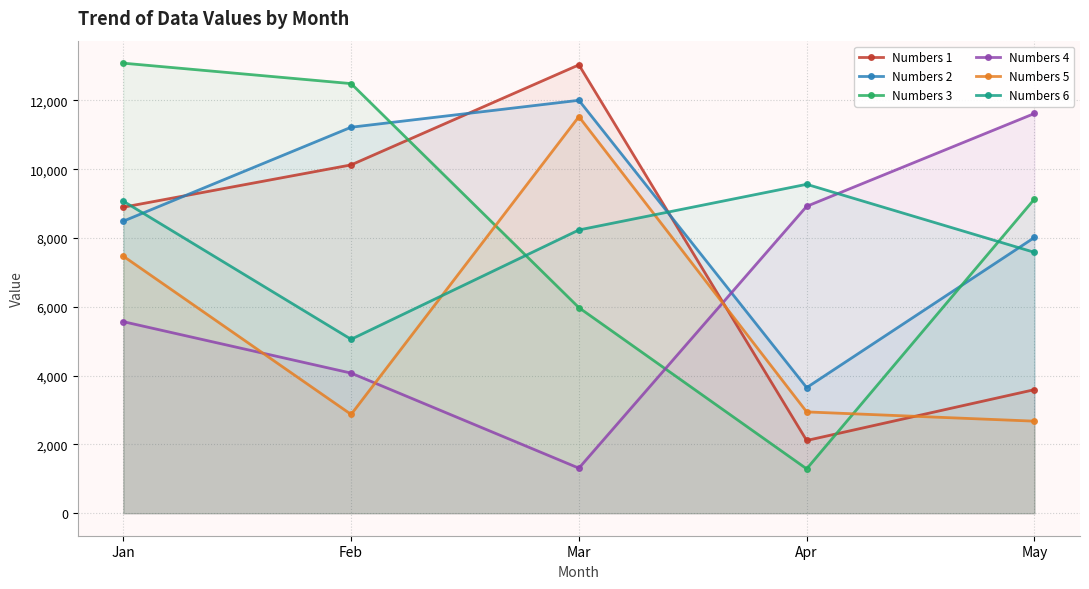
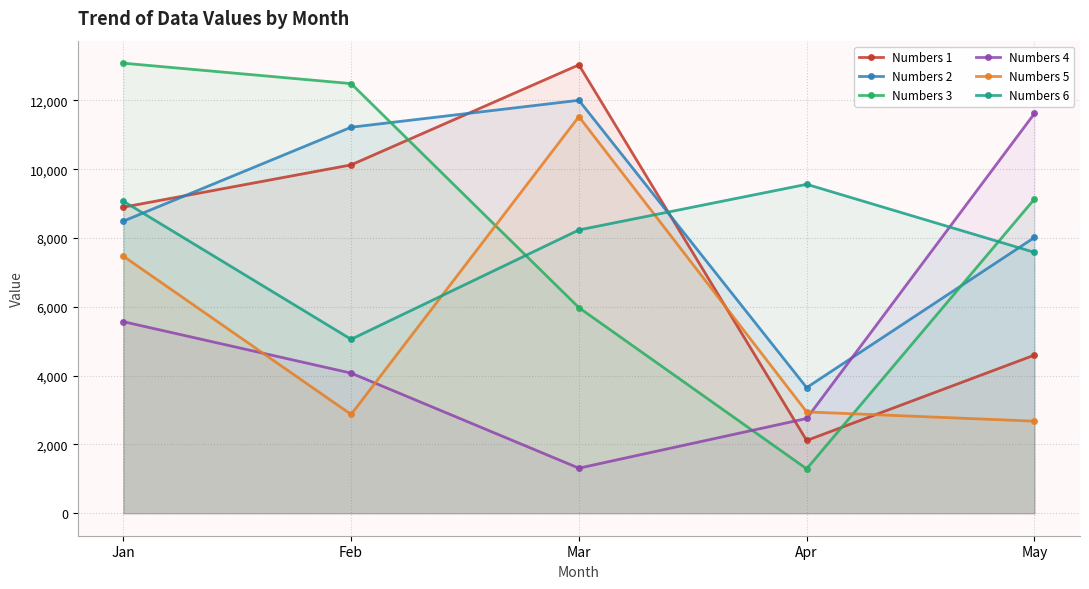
Numbers 4, Apr: 8,900 -> 2,800
Numbers 1, May: 3,600 -> 4,600
